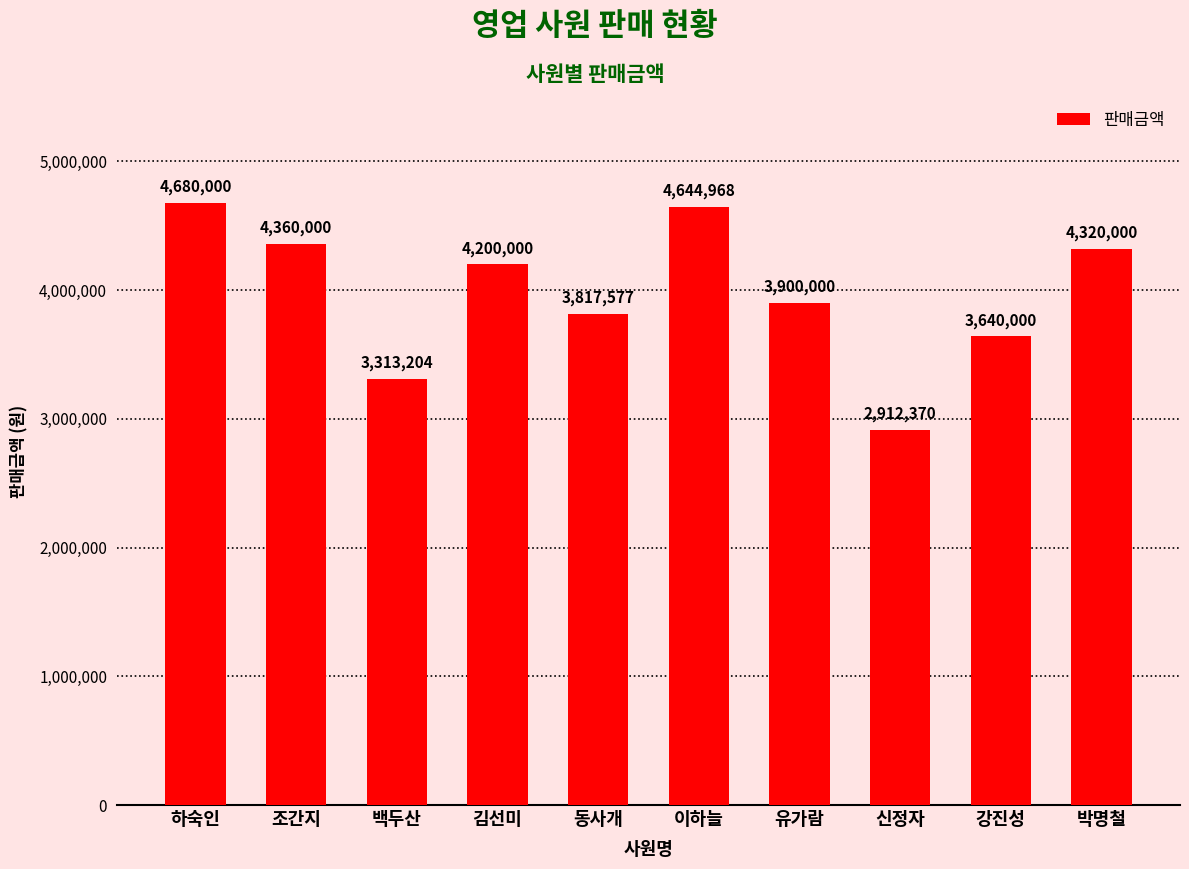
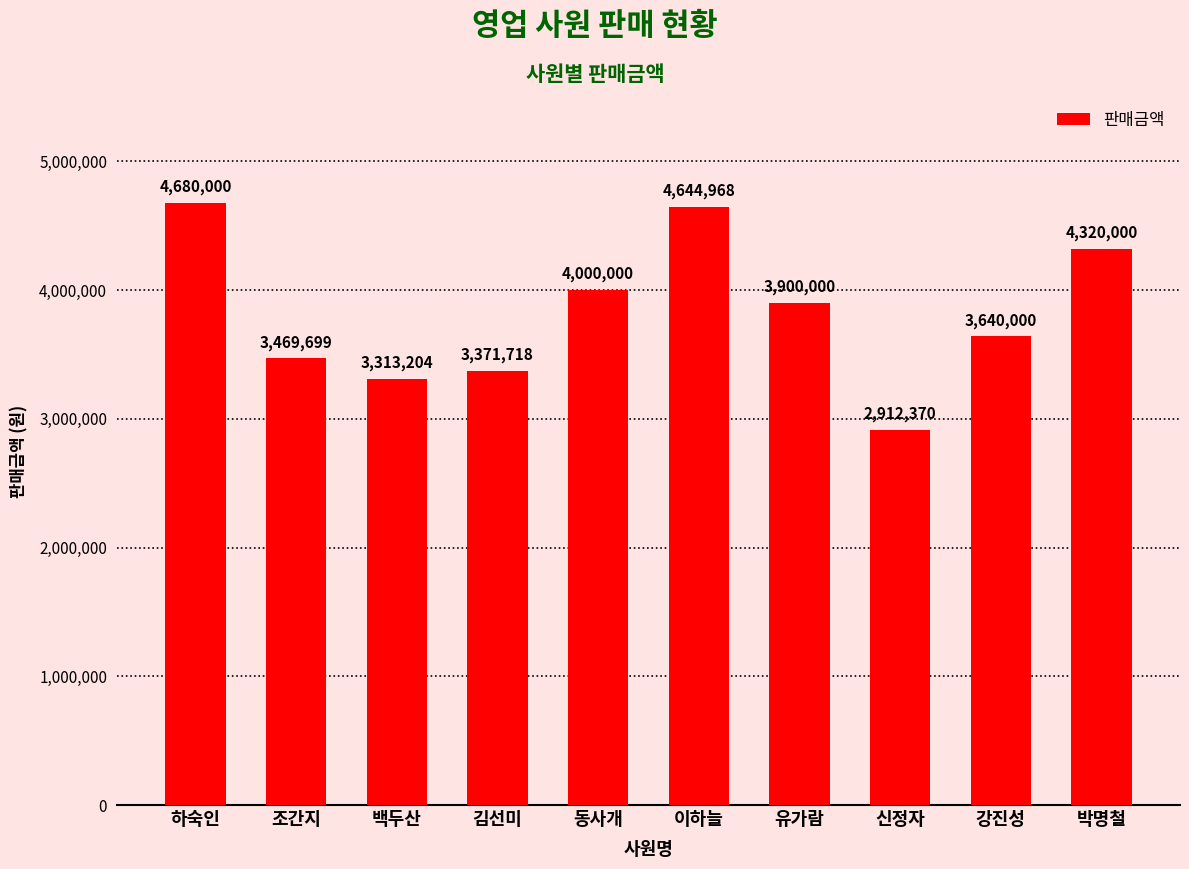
조간지: 4,360,000 -> 3,469,699
김선미: 4,200,000 -> 3,371,718
동사개: 3,817,577 -> 4,000,000
